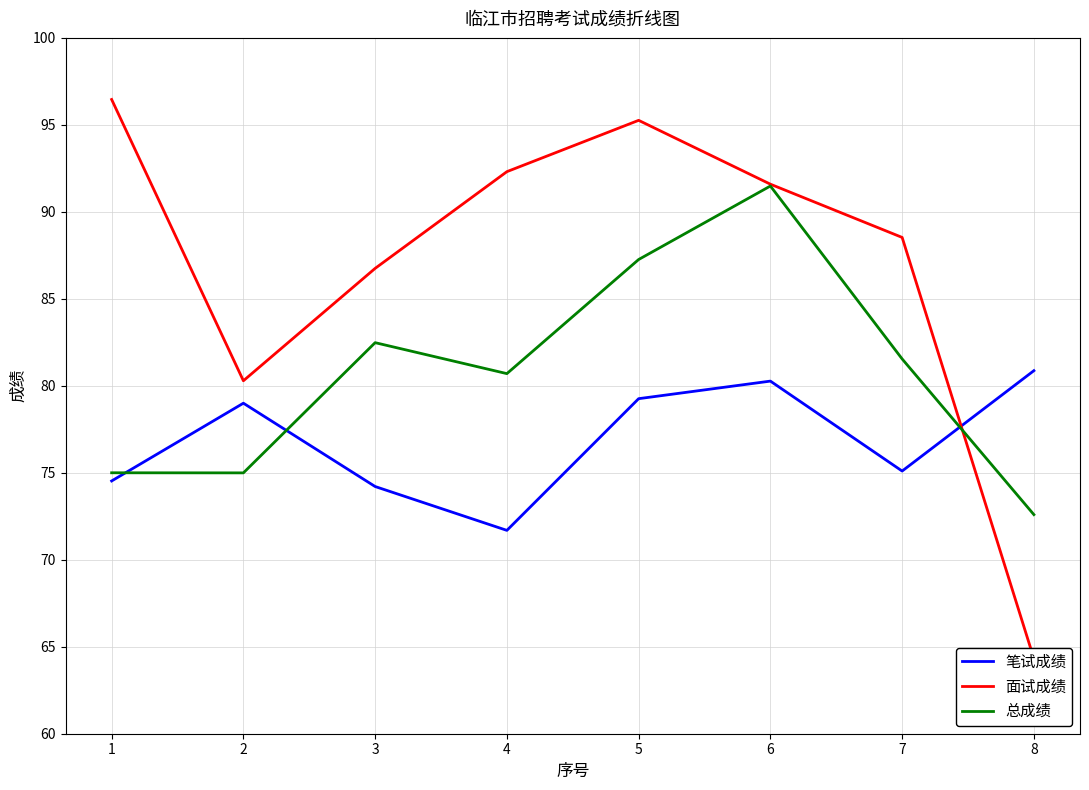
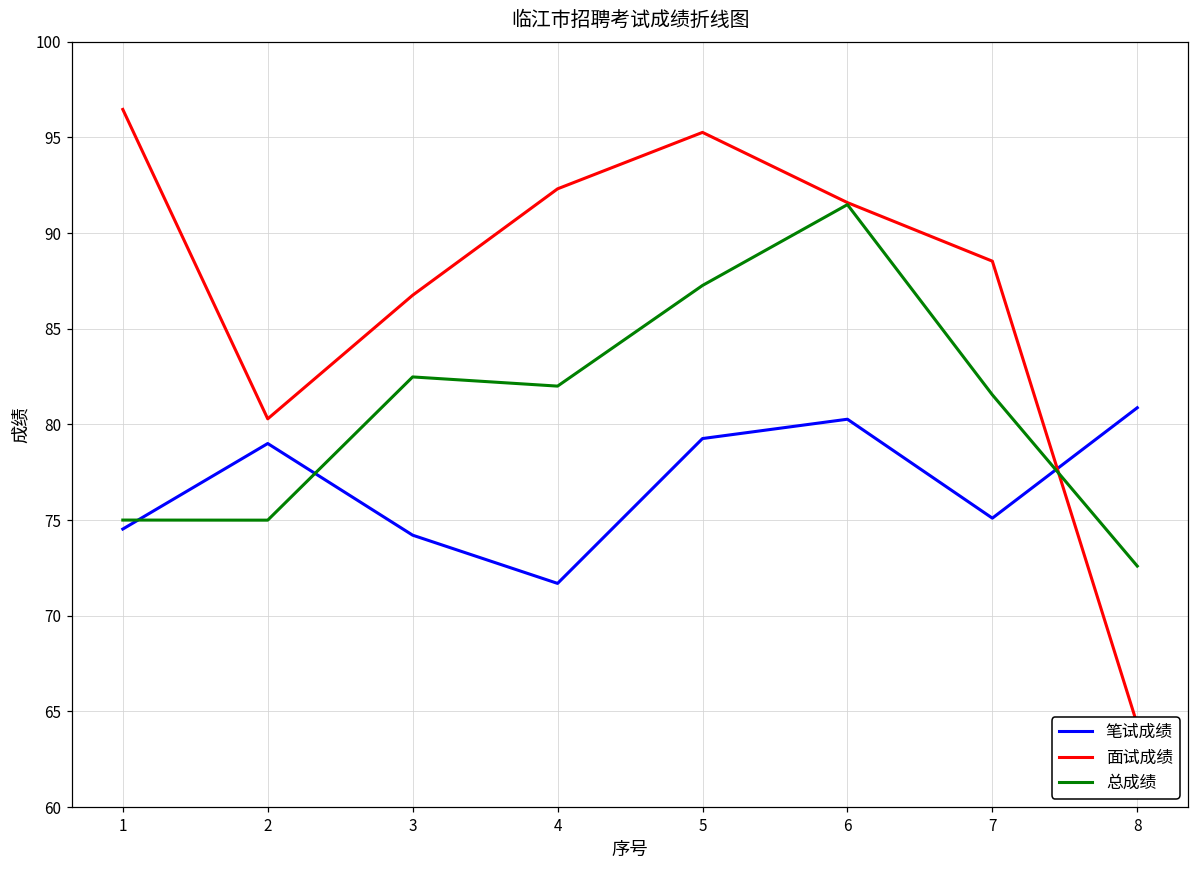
总成绩, 4: 80.7 -> 82.0
